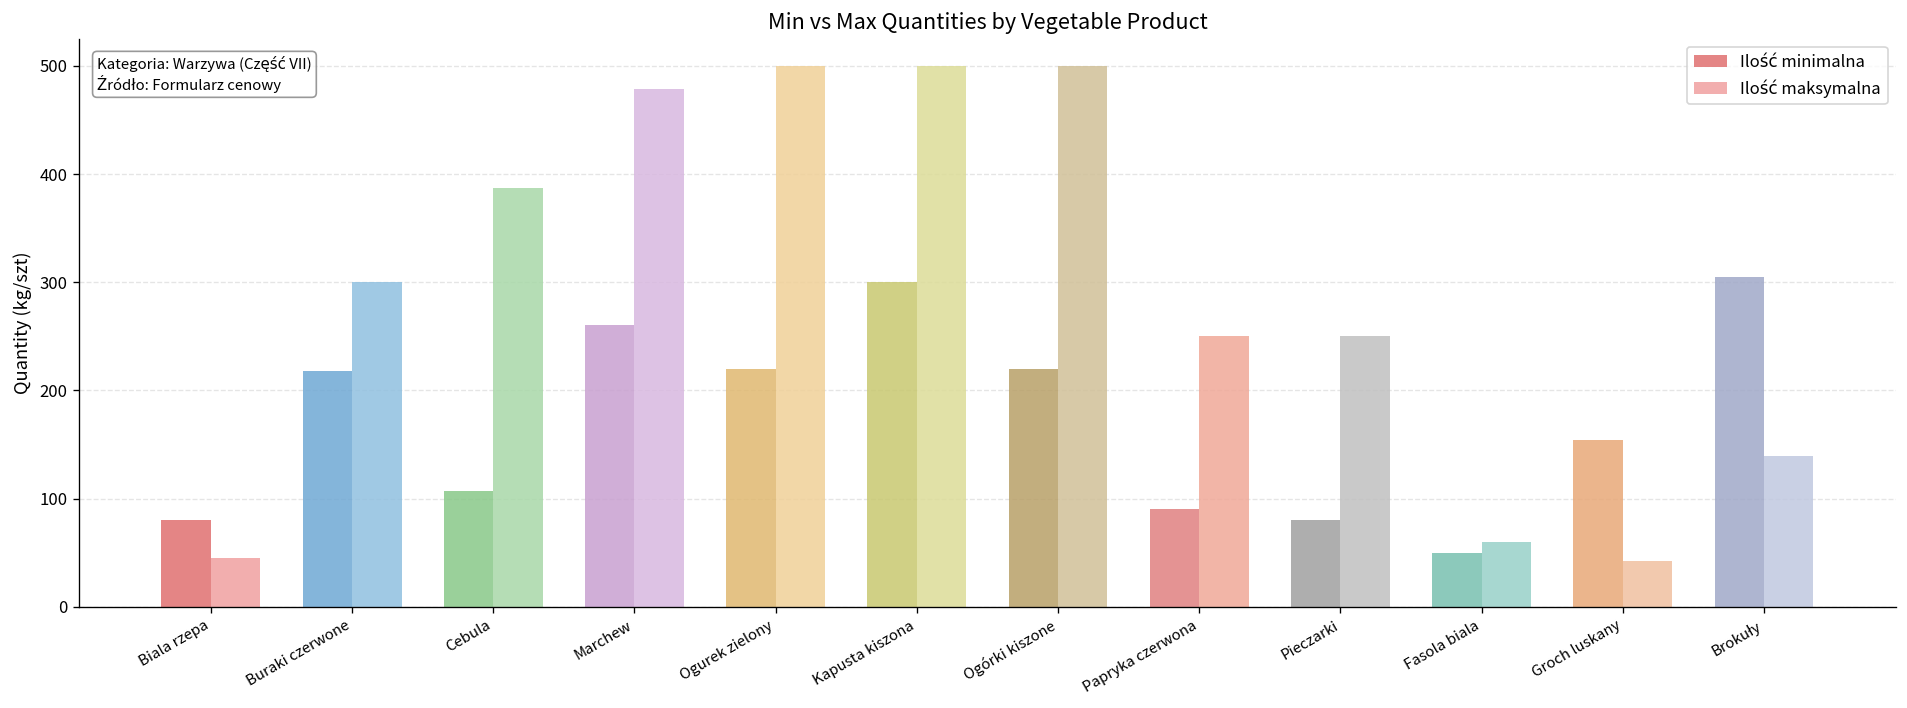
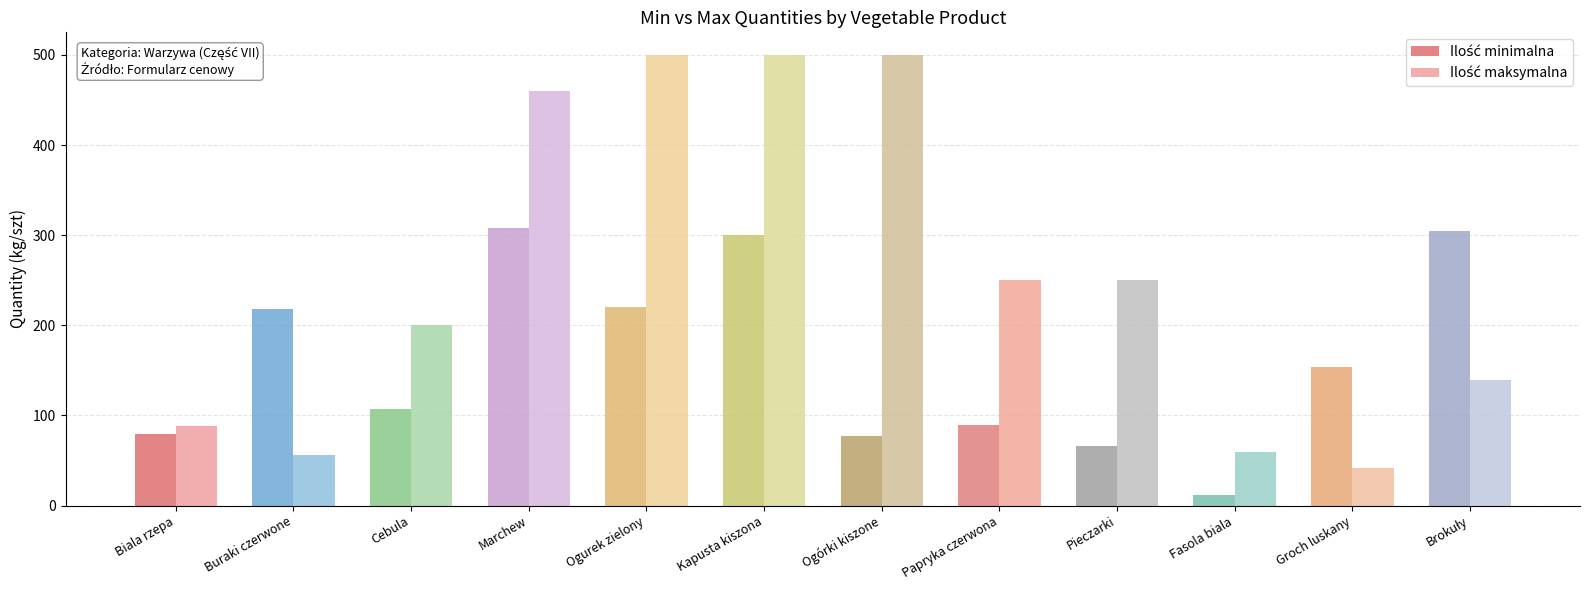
Ilość maksymalna, Biala rzepa: 50 -> 90
Ilość maksymalna, Buraki czerwone: 300 -> 60
Ilość maksymalna, Cebula: 390 -> 200
Ilość minimalna, Marchew: 260 -> 310
Ilość maksymalna, Marchew: 480 -> 460
Ilość minimalna, Ogórki kiszone: 220 -> 80
Ilość minimalna, Pieczarki: 80 -> 70
Ilość minimalna, Fasola biala: 50 -> 10
